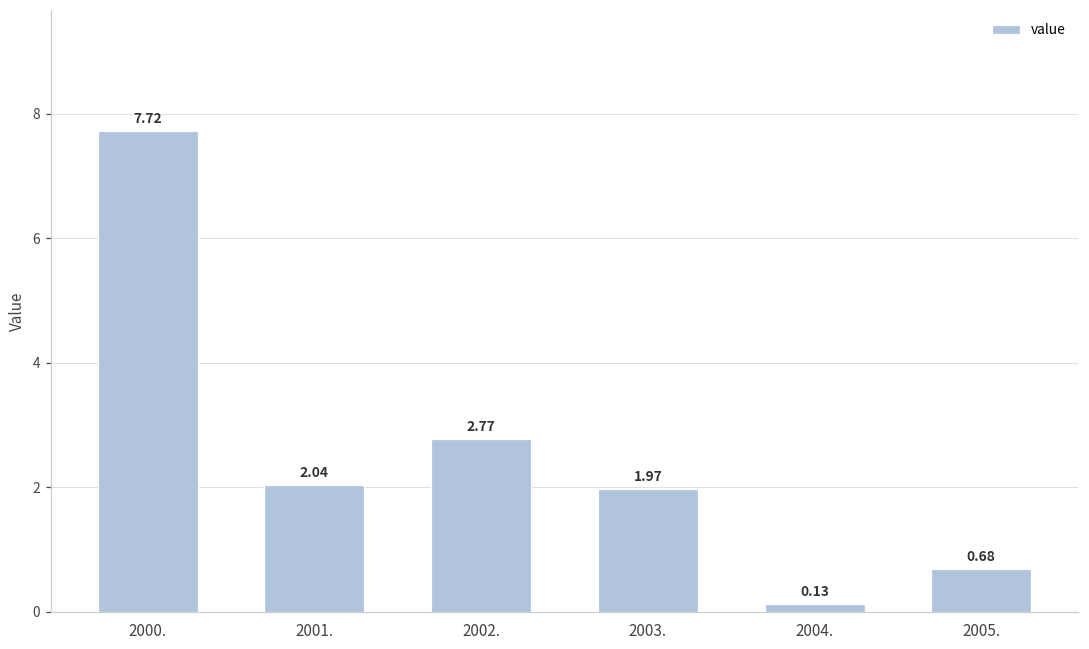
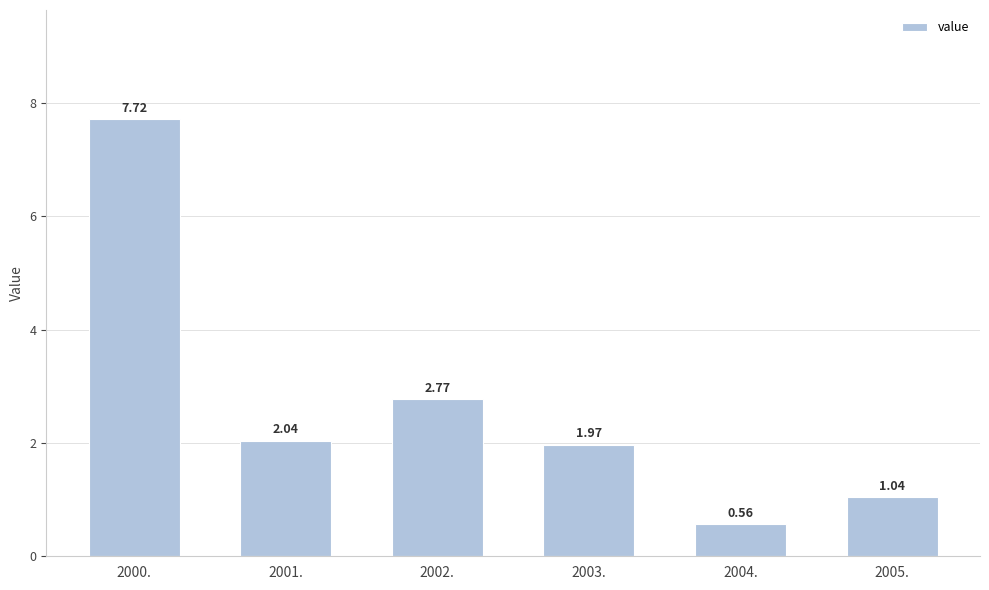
2004.: 0.13 -> 0.56
2005.: 0.68 -> 1.04
